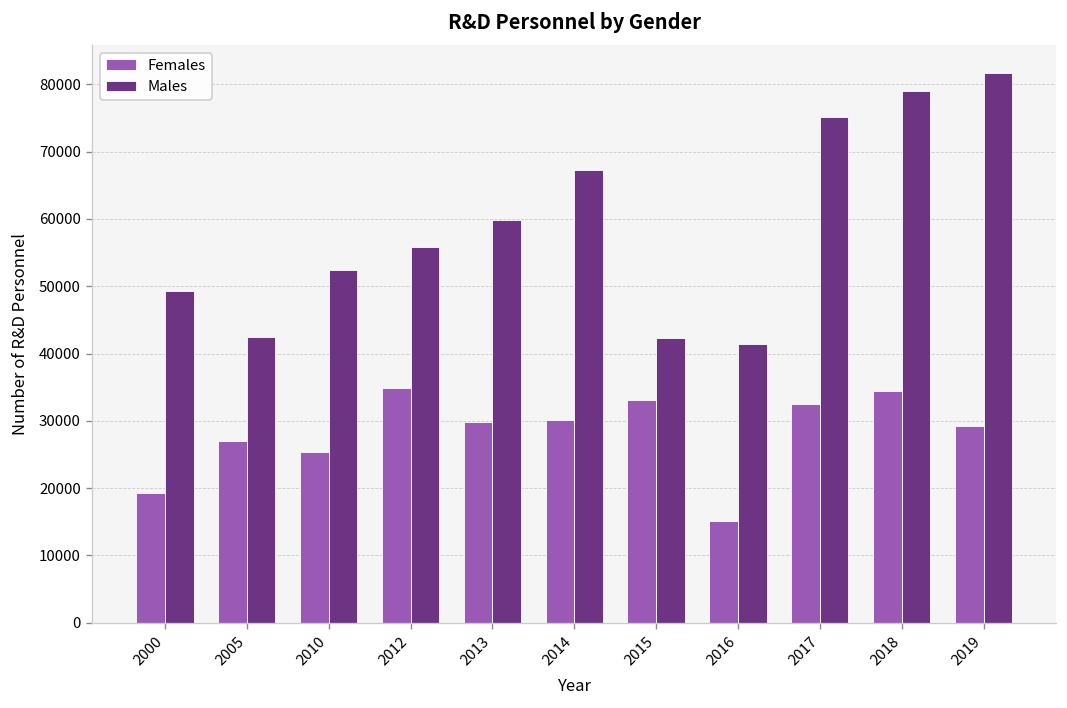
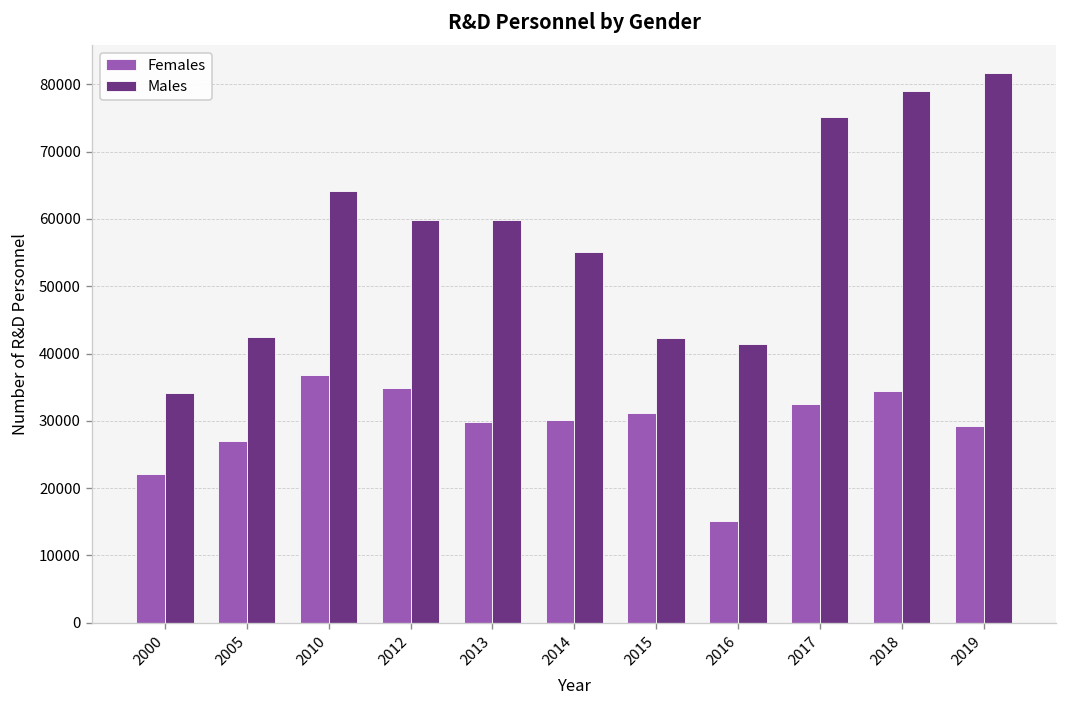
Females, 2000: 19000 -> 22000
Males, 2000: 49000 -> 34000
Females, 2010: 25000 -> 37000
Males, 2010: 52000 -> 64000
Males, 2012: 56000 -> 60000
Males, 2014: 67000 -> 55000
Females, 2015: 33000 -> 31000
